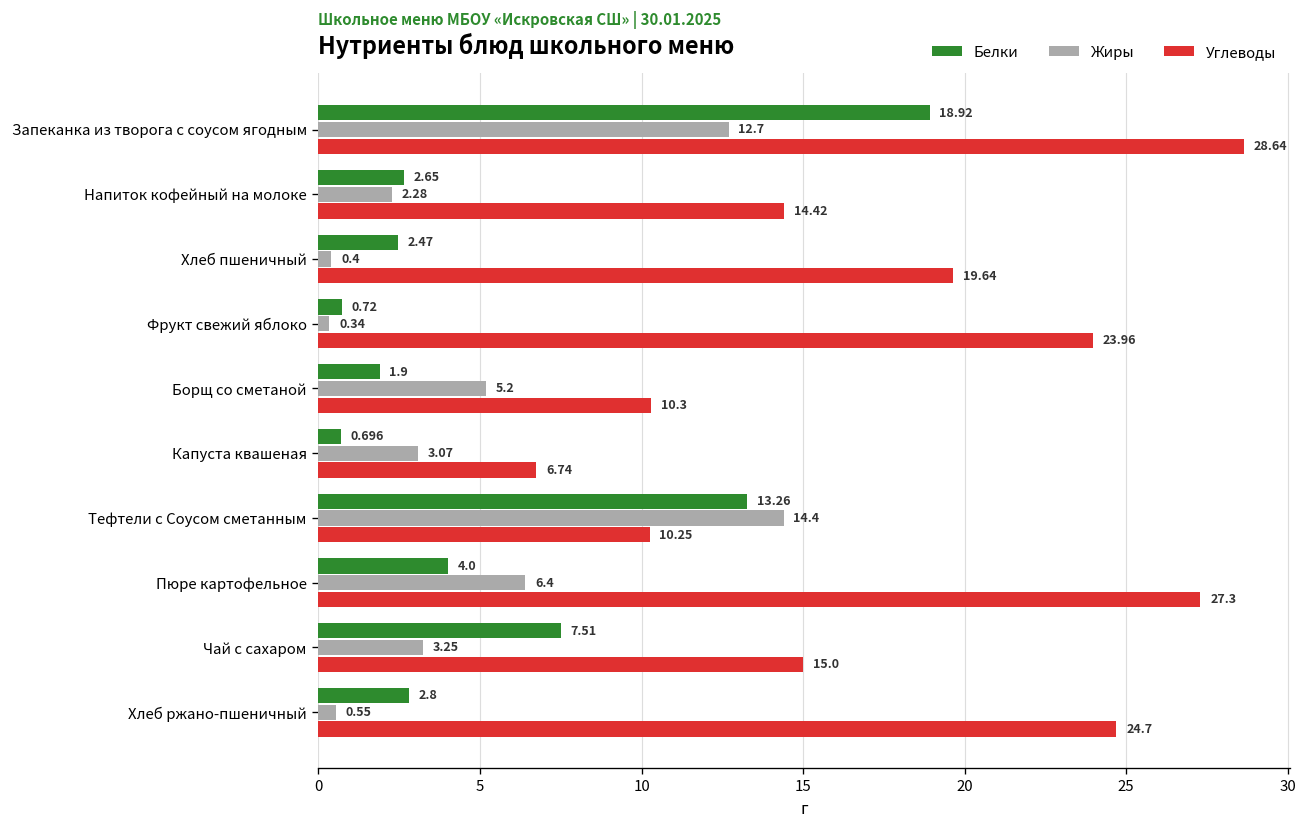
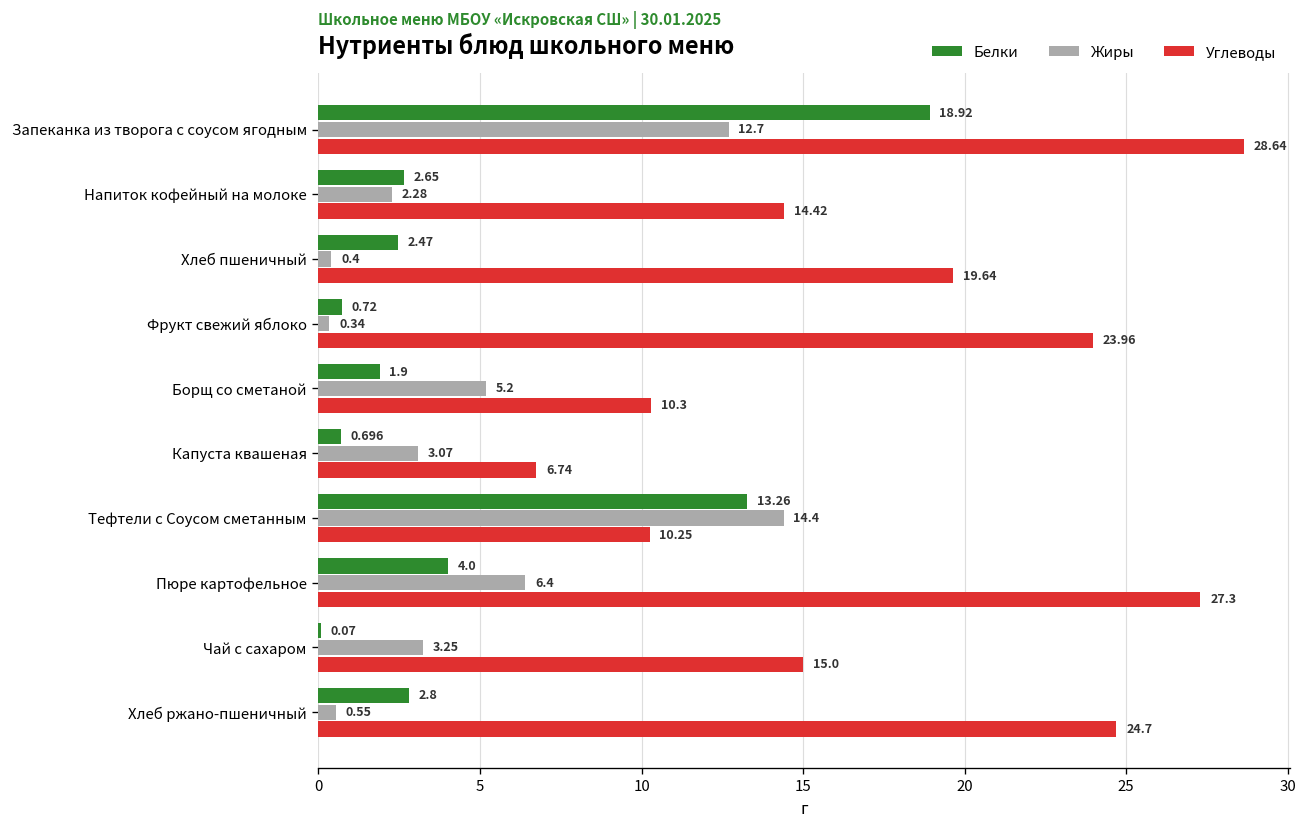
Белки, Чай с сахаром: 7.51 -> 0.07
